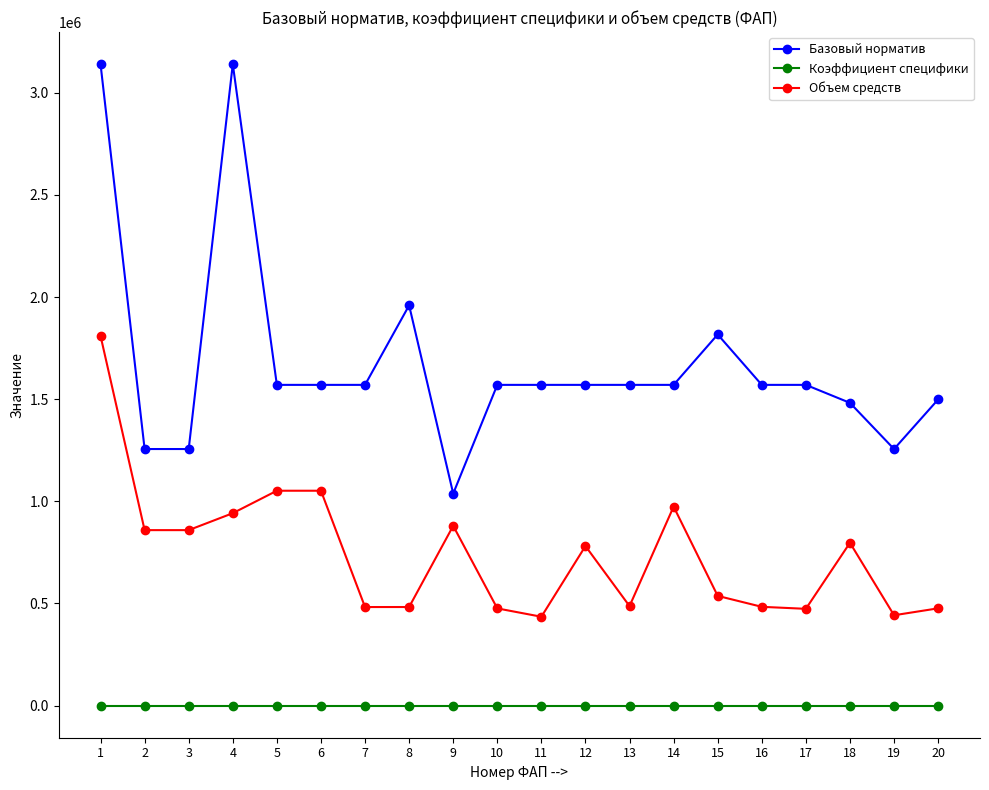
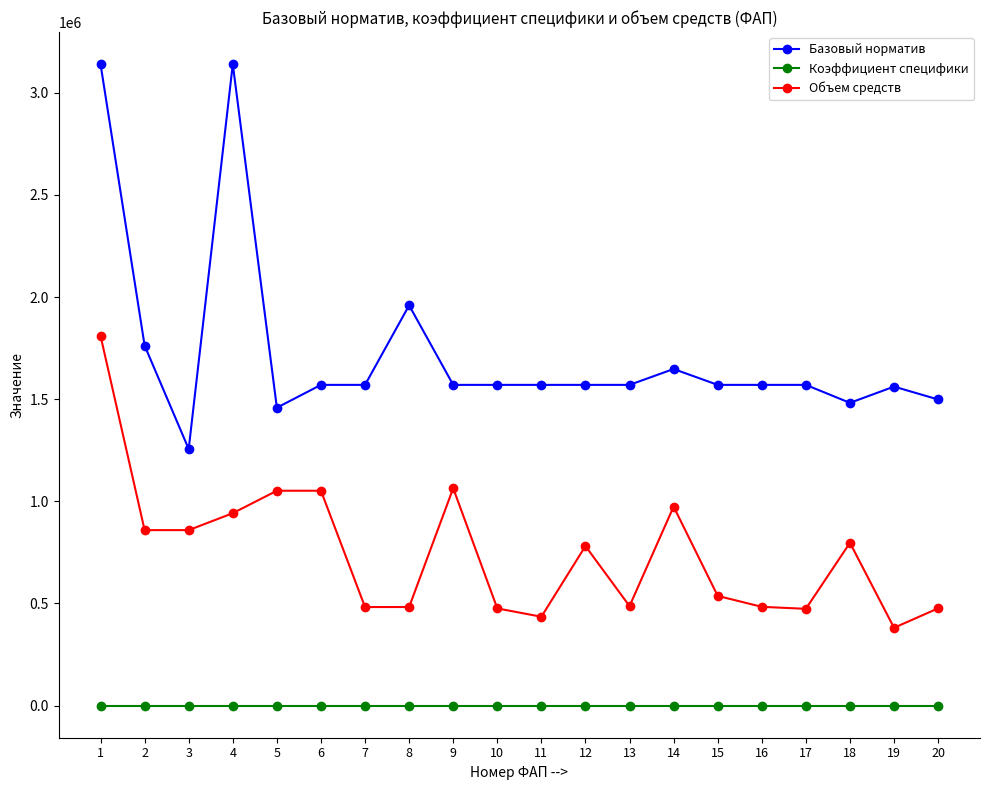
Базовый норматив, 2: 1260000 -> 1760000
Базовый норматив, 5: 1570000 -> 1460000
Базовый норматив, 9: 1040000 -> 1570000
Объем средств, 9: 880000 -> 1060000
Базовый норматив, 14: 1570000 -> 1650000
Базовый норматив, 15: 1820000 -> 1570000
Базовый норматив, 19: 1260000 -> 1560000
Объем средств, 19: 440000 -> 380000
